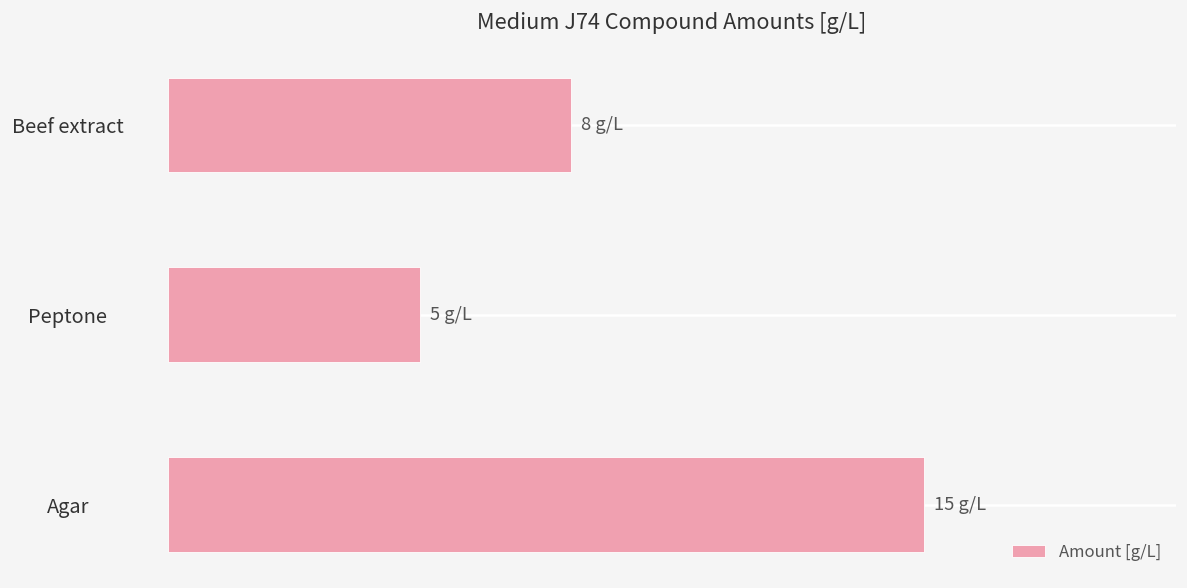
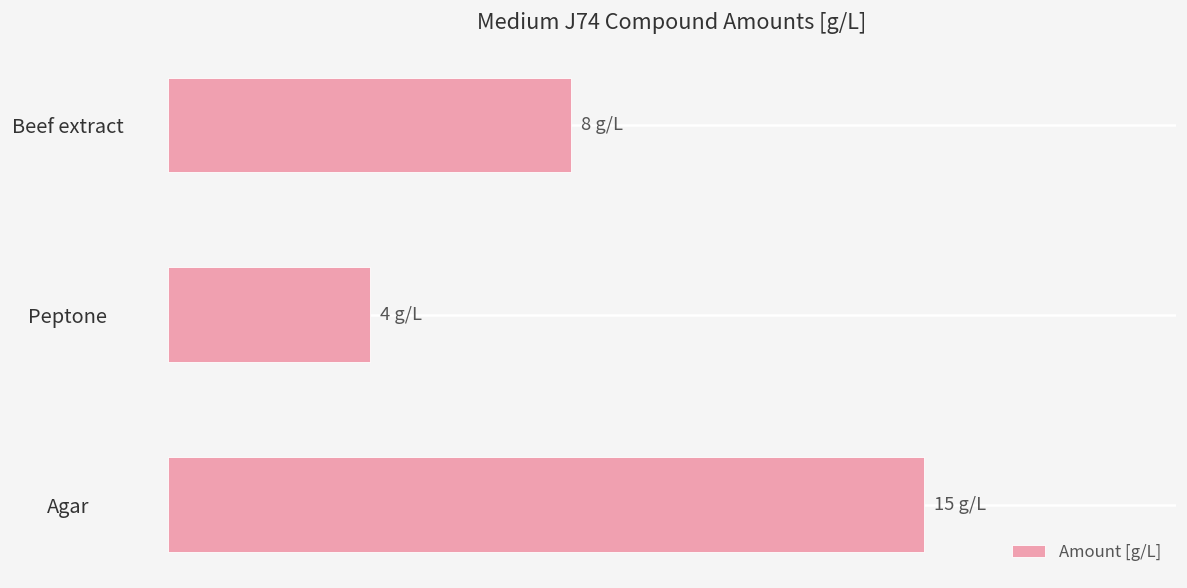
Peptone: 5 -> 4
